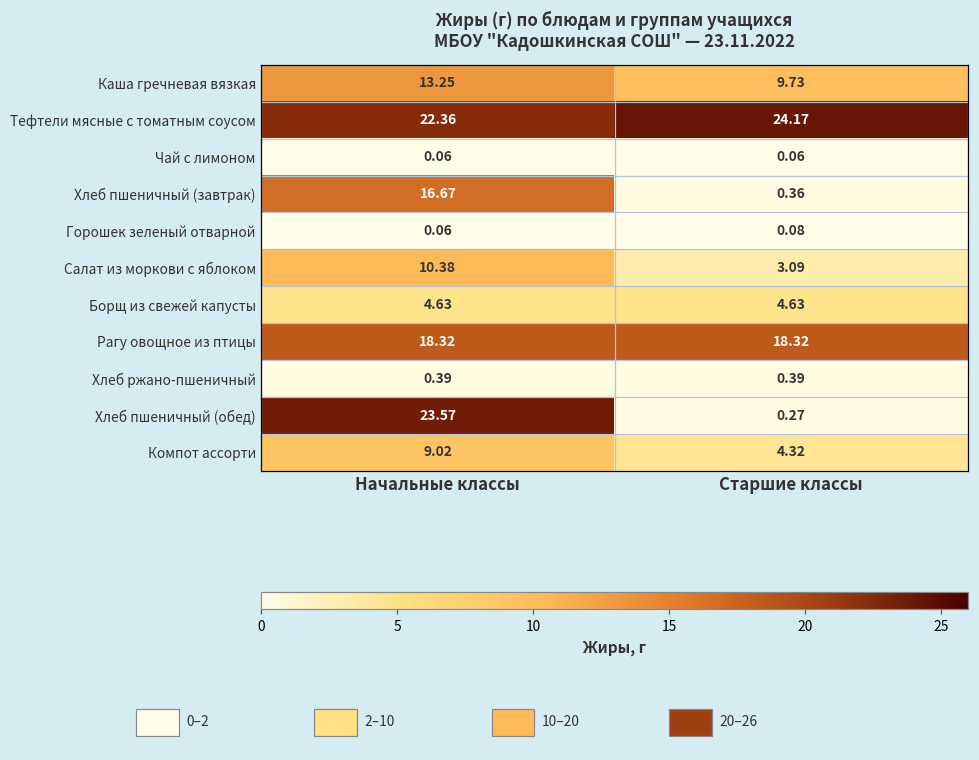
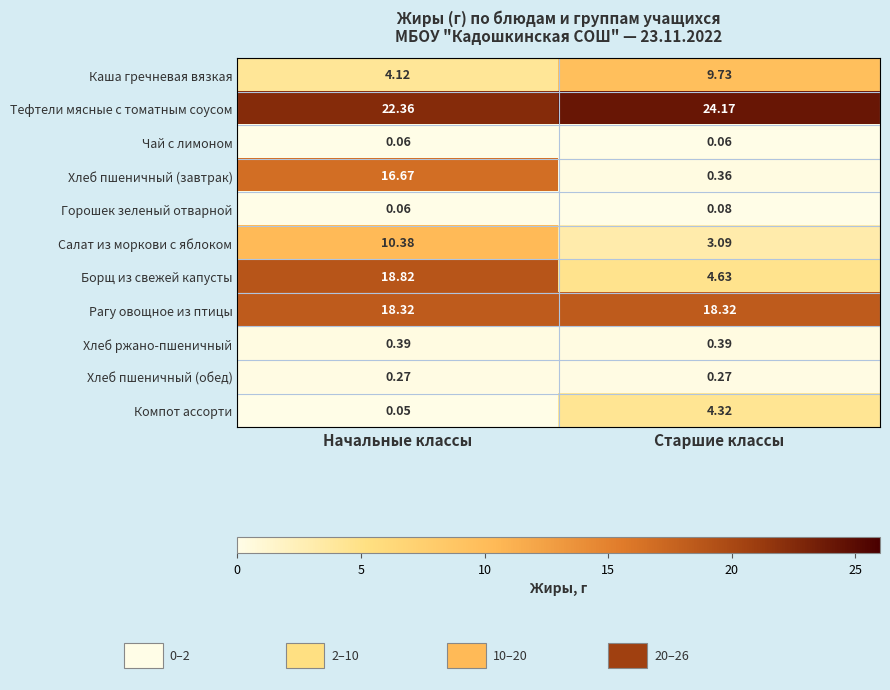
Каша гречневая вязкая, Начальные классы: 13.25 -> 4.12
Борщ из свежей капусты, Начальные классы: 4.63 -> 18.82
Хлеб пшеничный (обед), Начальные классы: 23.57 -> 0.27
Компот ассорти, Начальные классы: 9.02 -> 0.05
